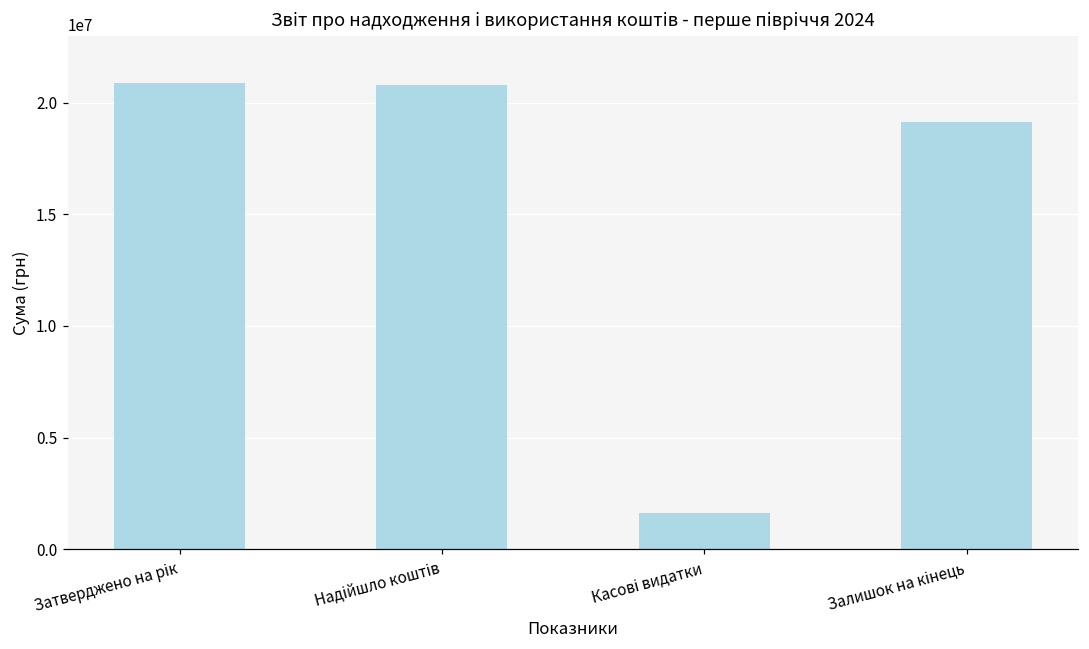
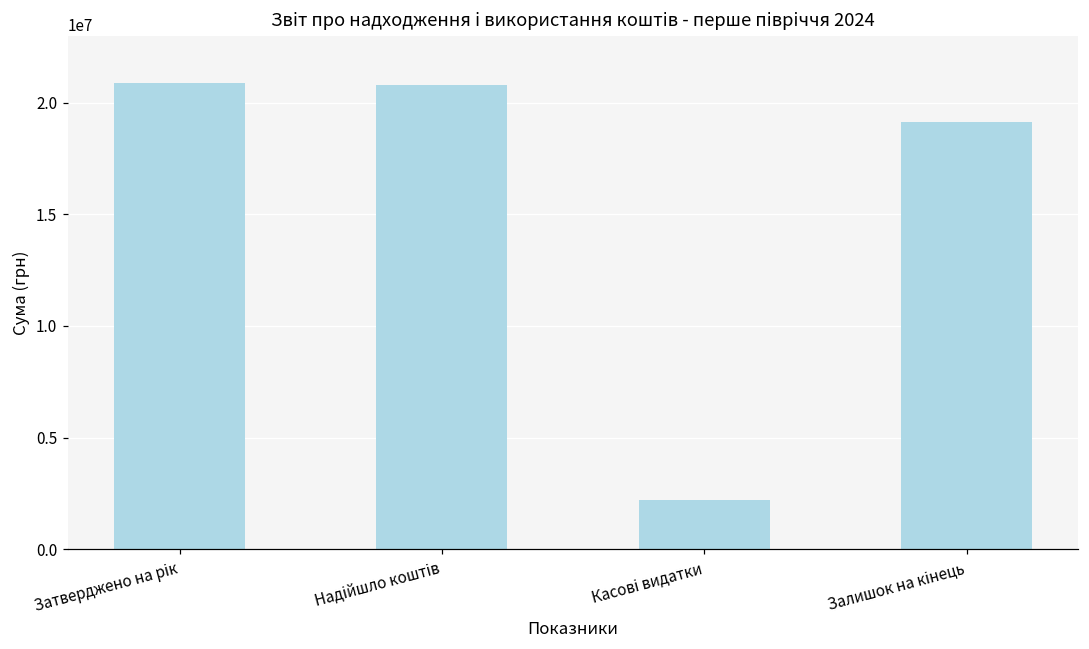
Касові видатки: 1600000 -> 2200000
